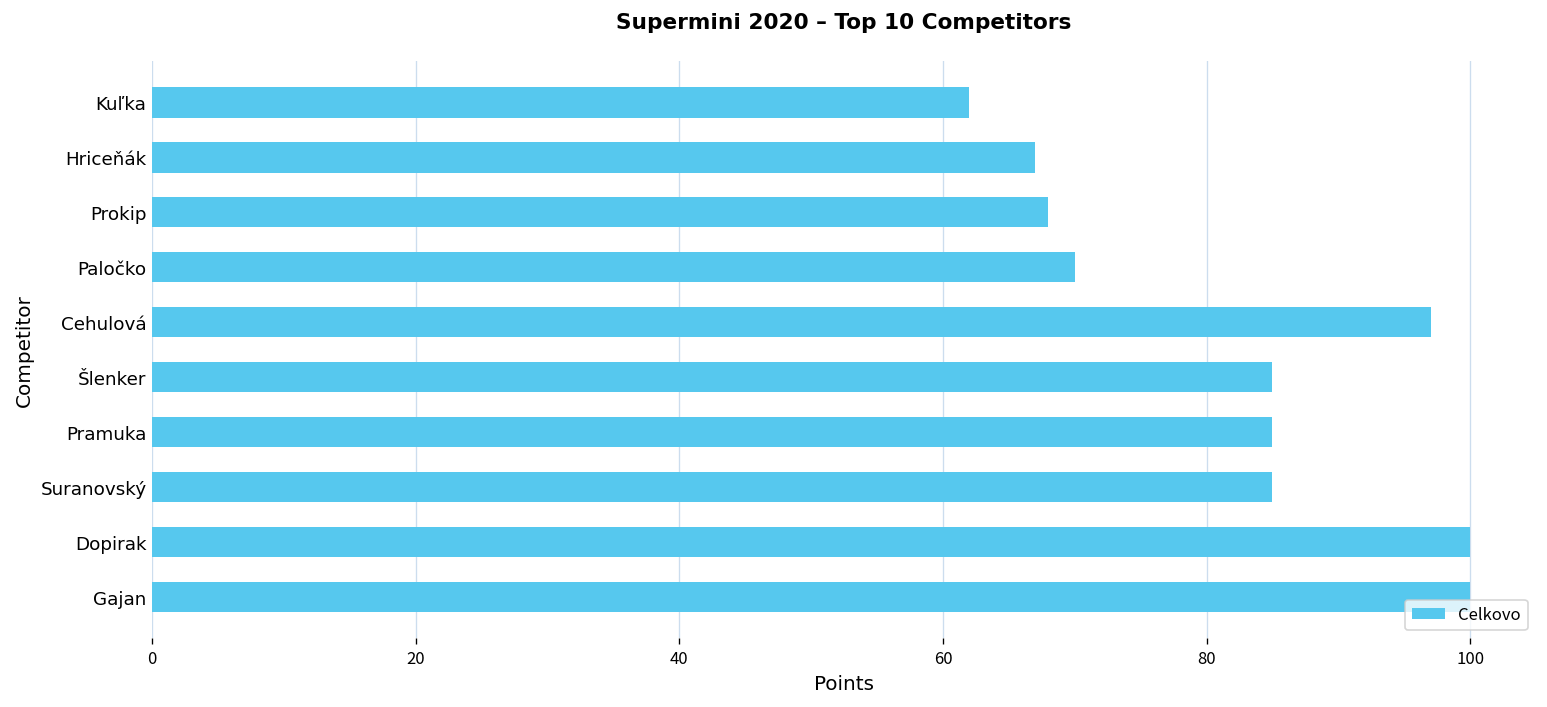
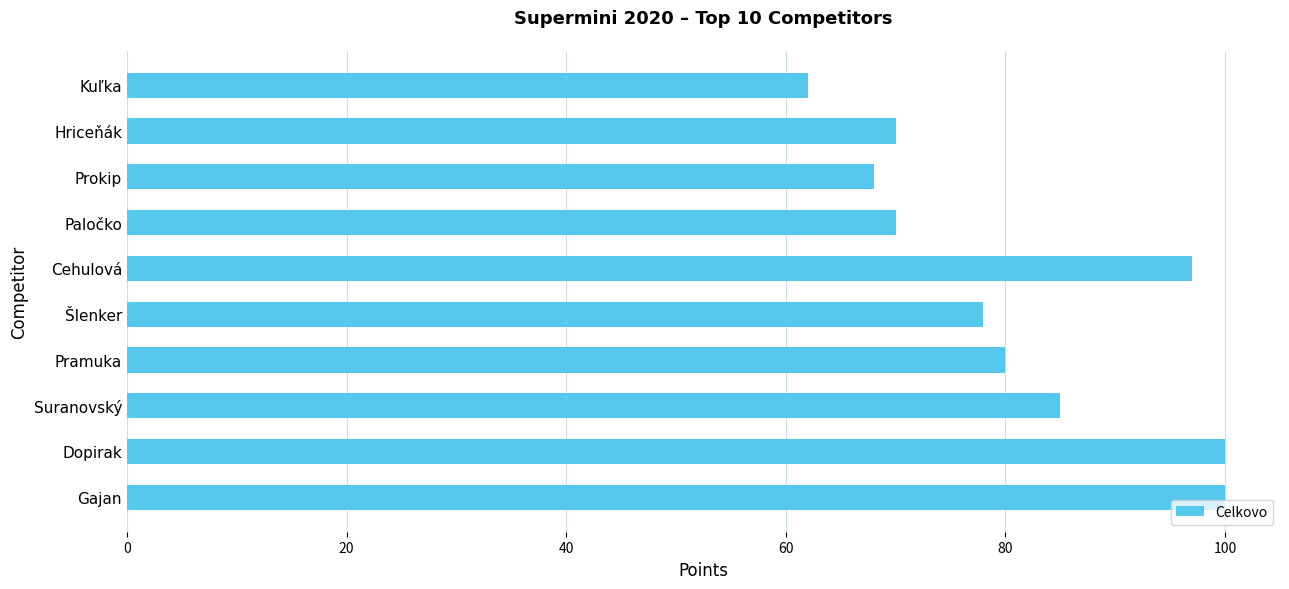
Hriceňák: 67 -> 70
Šlenker: 85 -> 78
Pramuka: 85 -> 80
